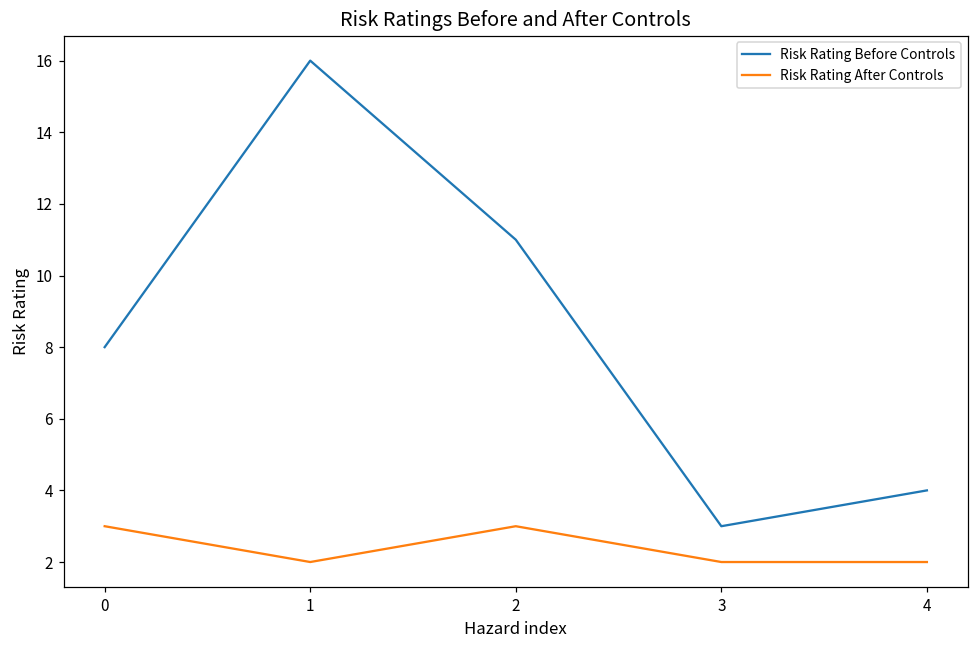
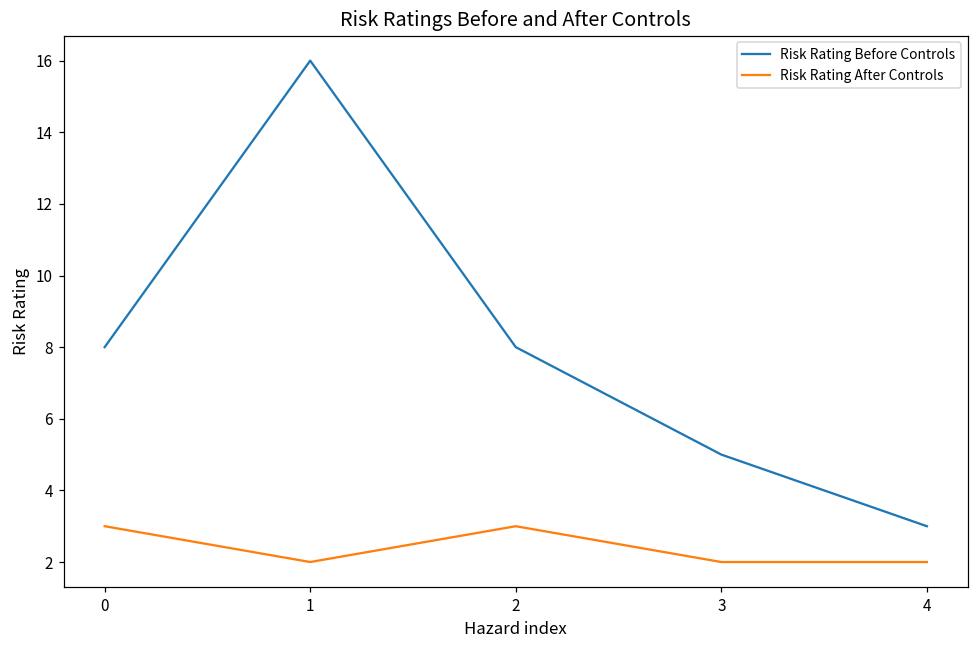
Risk Rating Before Controls, 2: 11 -> 8
Risk Rating Before Controls, 3: 3 -> 5
Risk Rating Before Controls, 4: 4 -> 3
